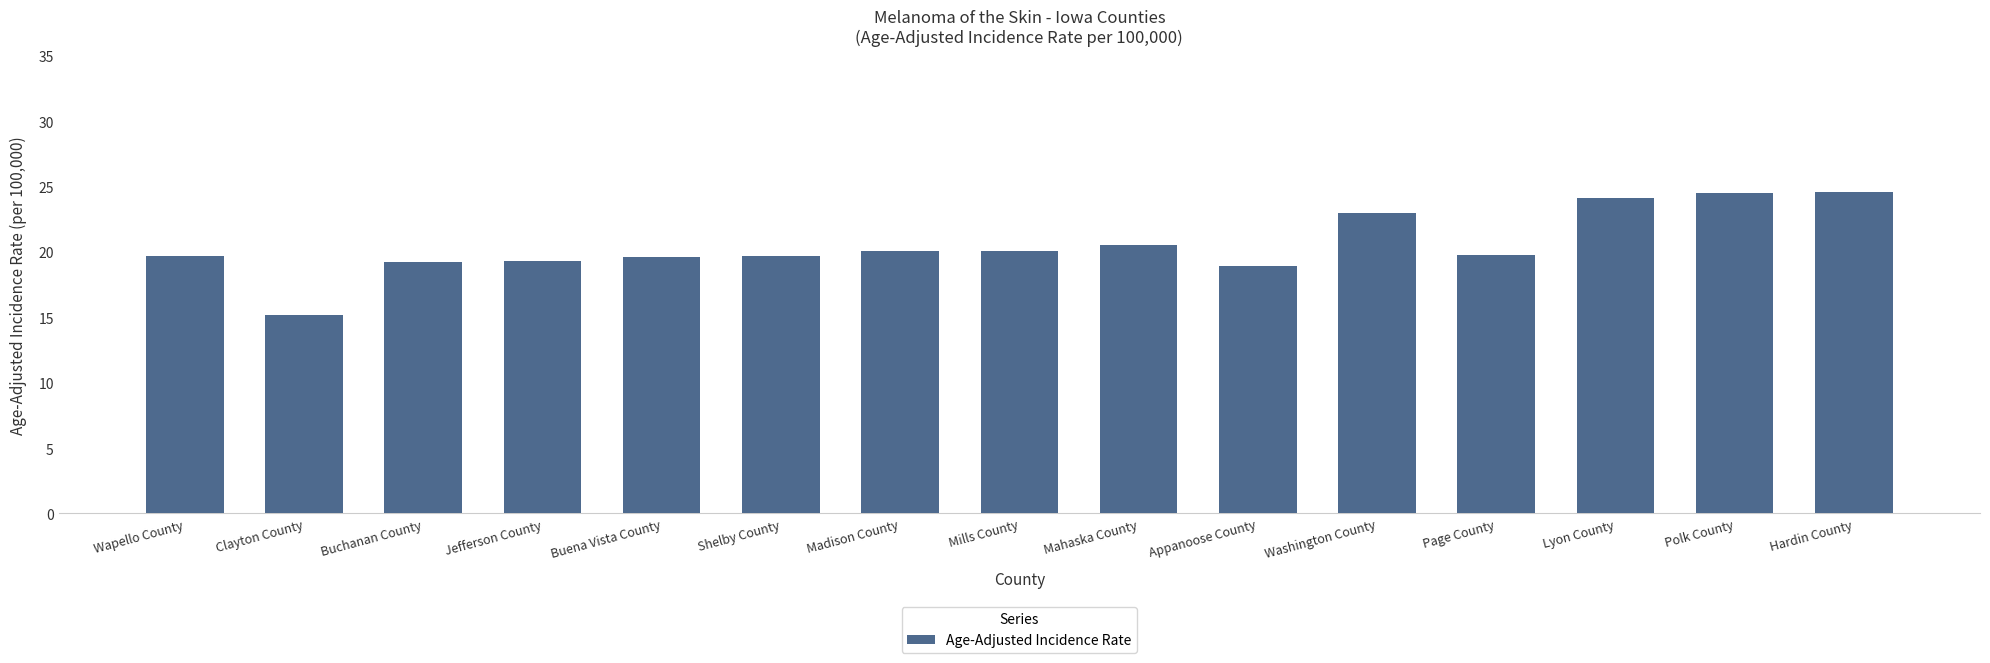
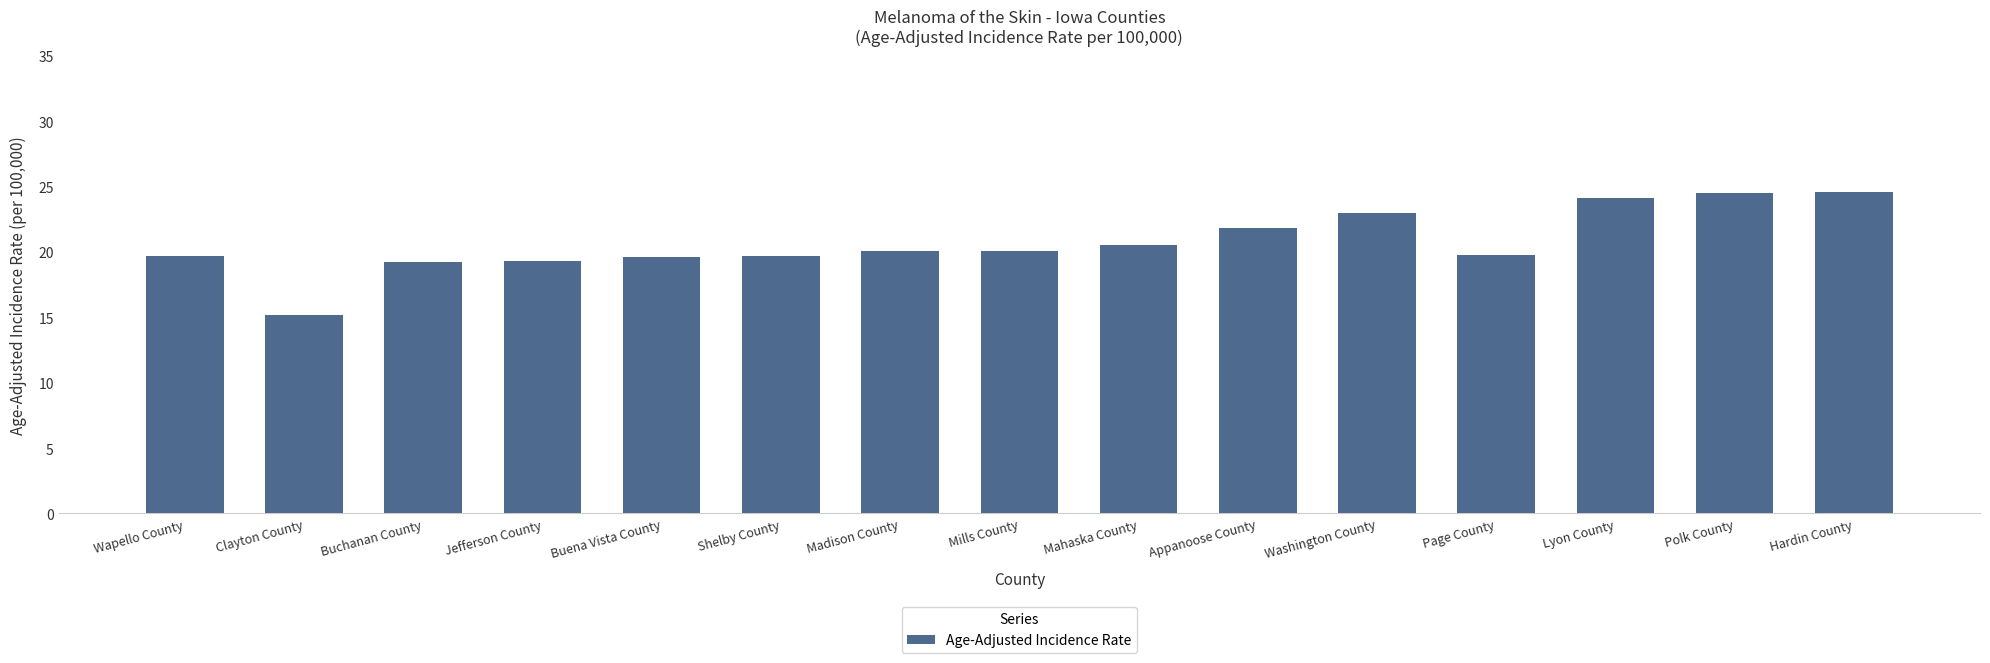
Appanoose County: 18.9 -> 21.8
